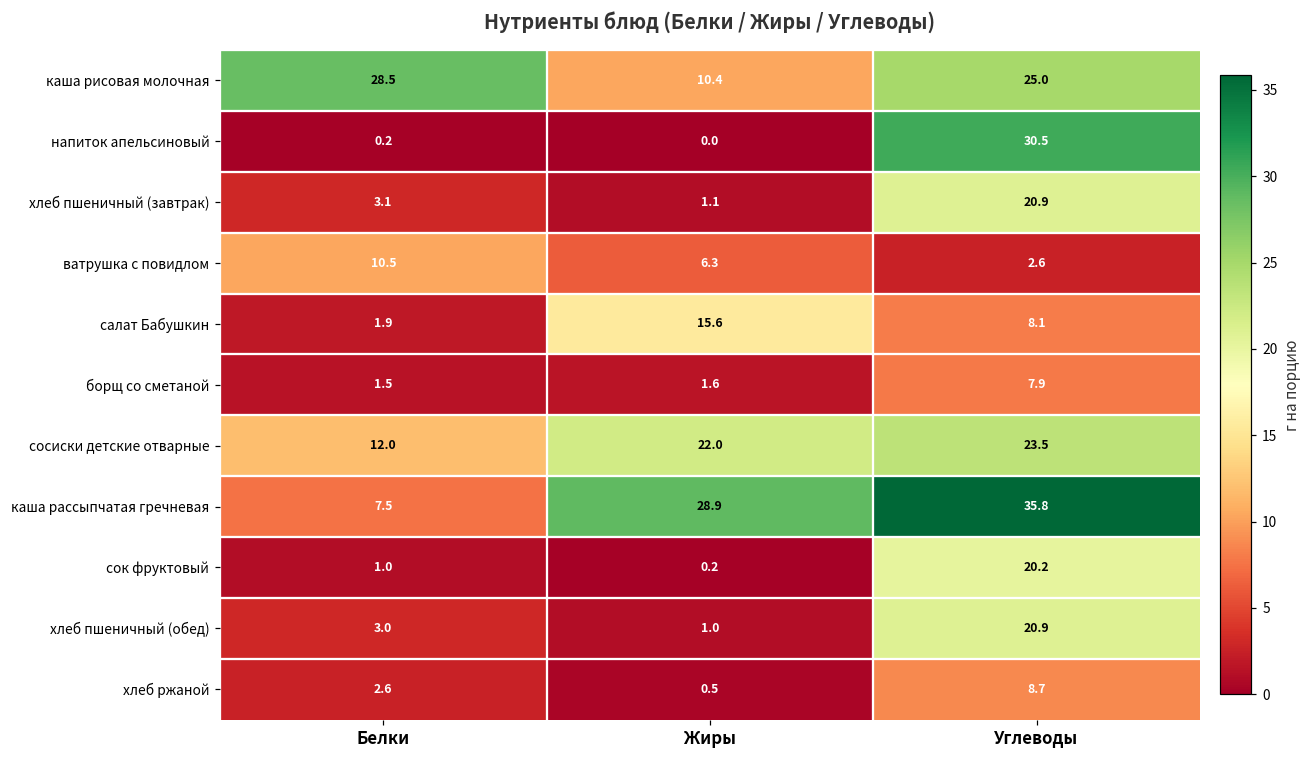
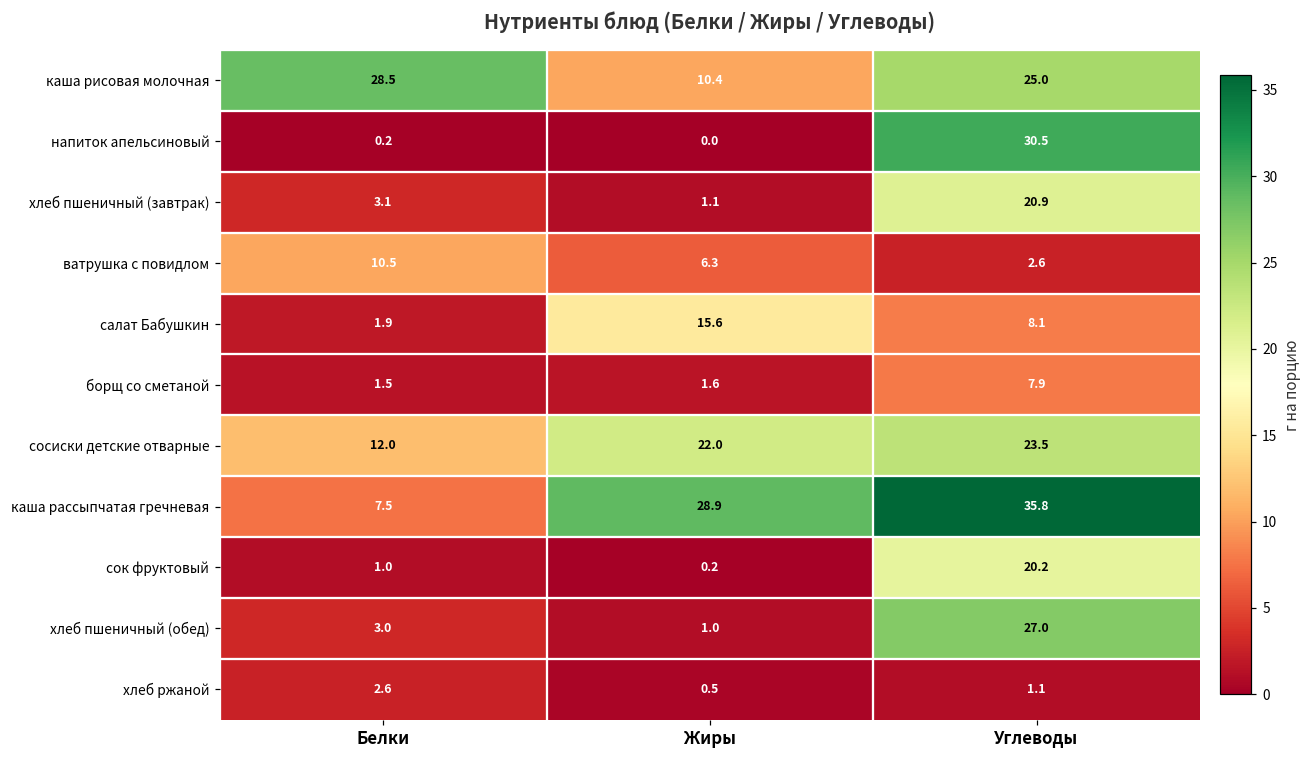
хлеб пшеничный (обед), Углеводы: 20.9 -> 27.0
хлеб ржаной, Углеводы: 8.7 -> 1.1
